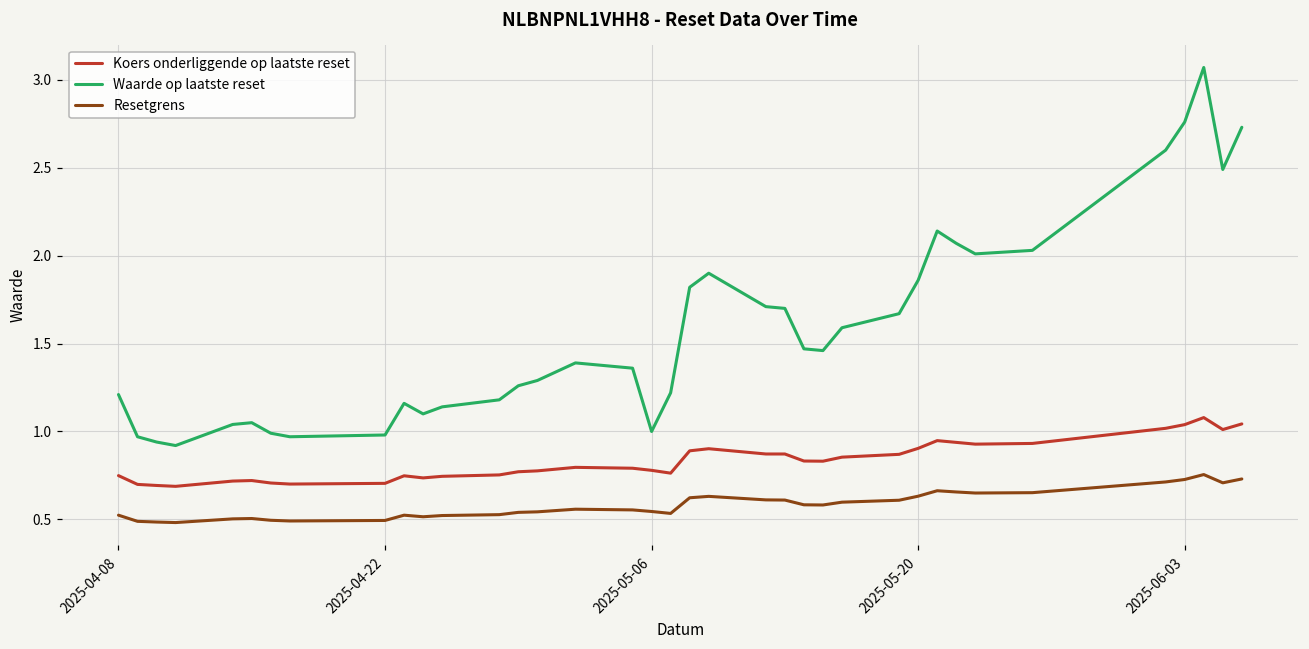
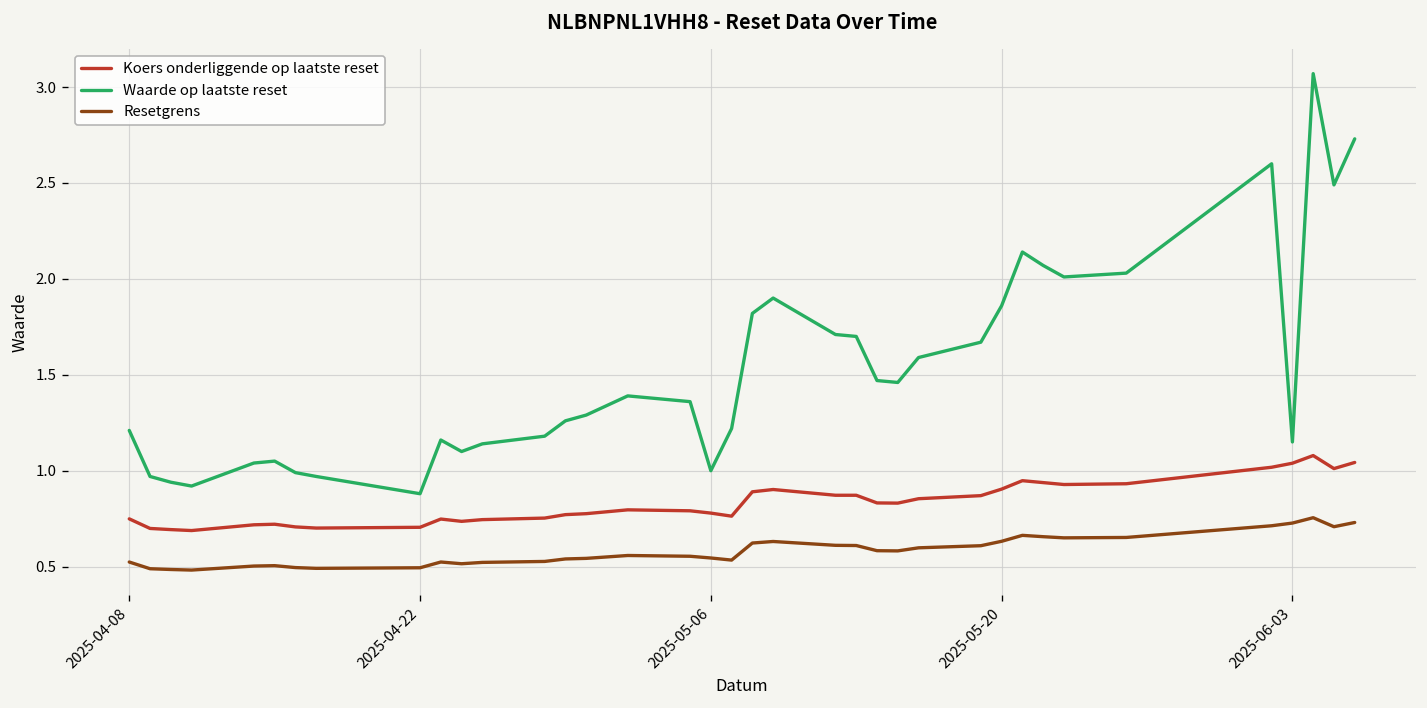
Waarde op laatste reset, 2025-04-22: 0.98 -> 0.88
Waarde op laatste reset, 2025-06-03: 2.76 -> 1.15
